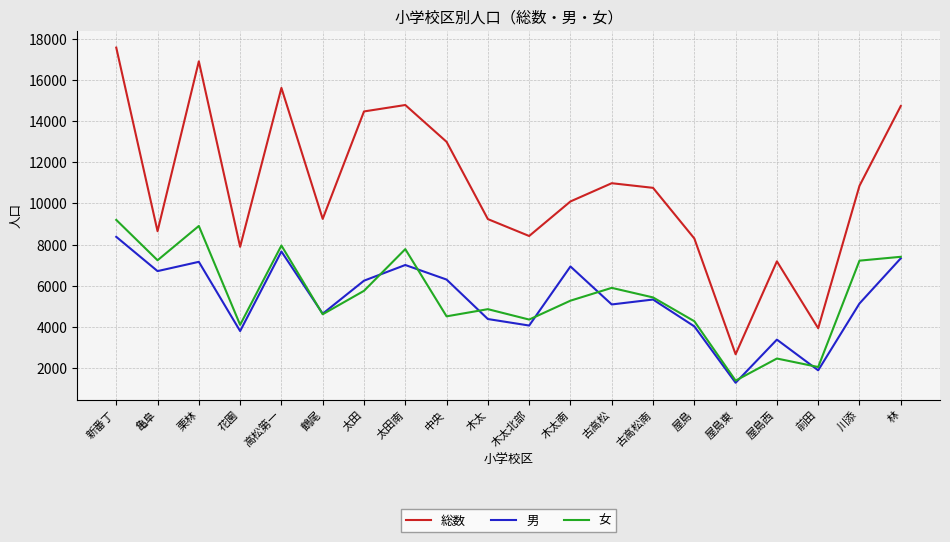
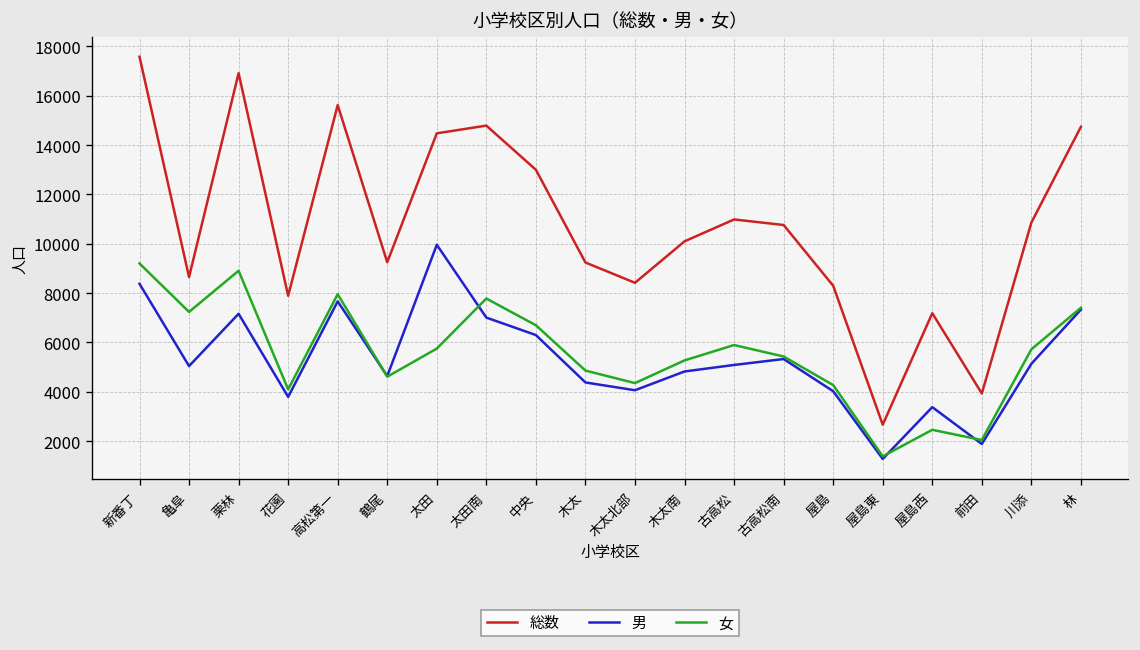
男, 亀阜: 6700 -> 5000
男, 太田: 6200 -> 10000
女, 中央: 4500 -> 6700
男, 木太南: 6900 -> 4800
女, 川添: 7200 -> 5700
